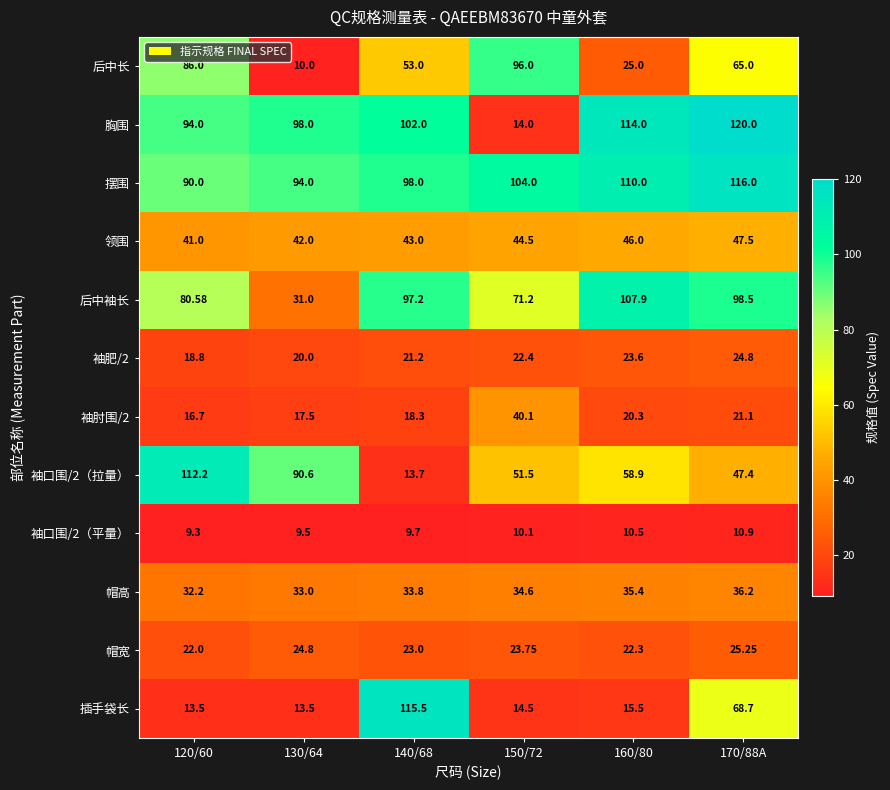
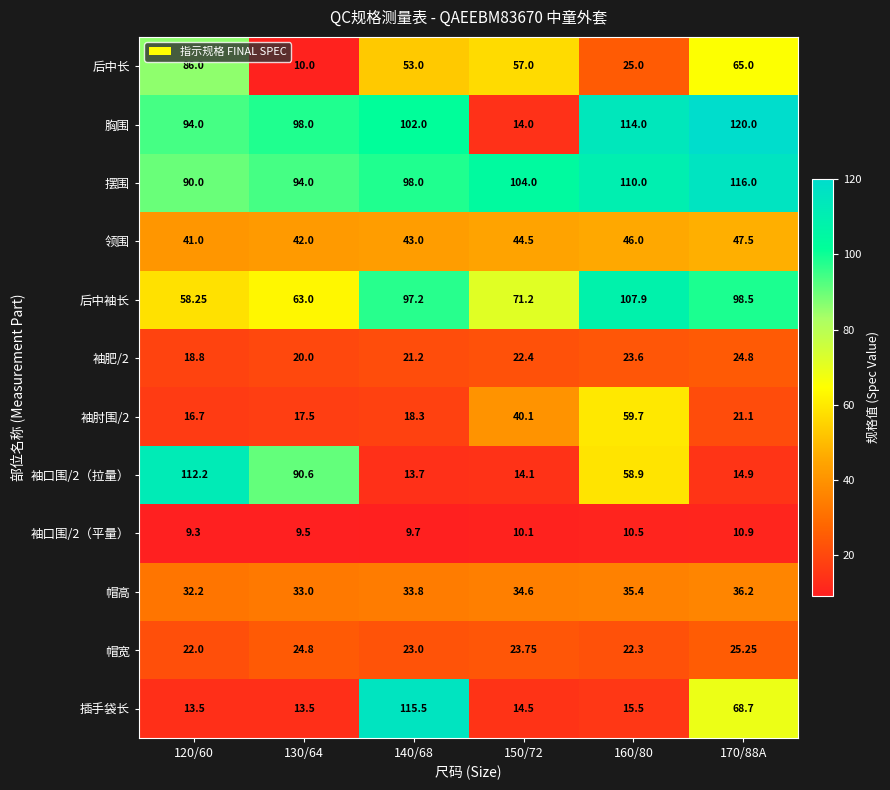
后中长, 150/72: 96.0 -> 57.0
后中袖长, 120/60: 80.58 -> 58.25
后中袖长, 130/64: 31.0 -> 63.0
袖肘围/2, 160/80: 20.3 -> 59.7
袖口围/2（拉量）, 150/72: 51.5 -> 14.1
袖口围/2（拉量）, 170/88A: 47.4 -> 14.9
